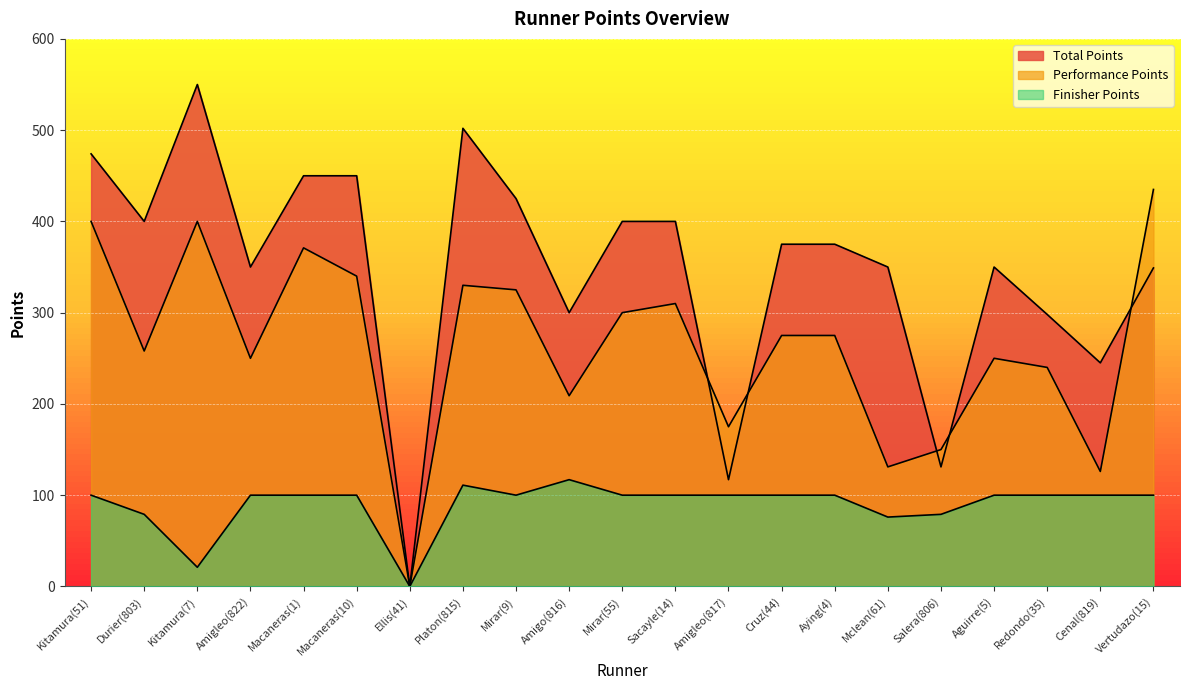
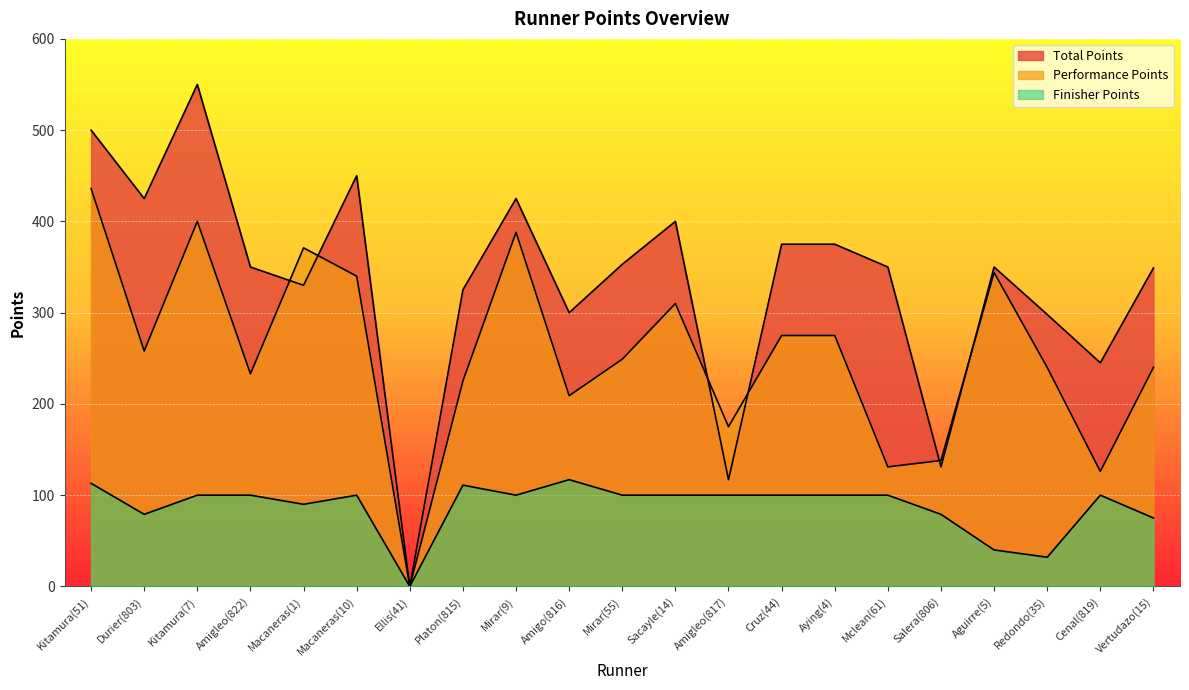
Total Points, Kitamura(51): 470 -> 500
Performance Points, Kitamura(51): 400 -> 440
Finisher Points, Kitamura(51): 100 -> 110
Total Points, Durier(803): 400 -> 430
Finisher Points, Kitamura(7): 20 -> 100
Performance Points, Amigleo(822): 250 -> 230
Total Points, Macaneras(1): 450 -> 330
Finisher Points, Macaneras(1): 100 -> 90
Total Points, Platon(815): 500 -> 330
Performance Points, Platon(815): 330 -> 230
Performance Points, Mirar(9): 330 -> 390
Total Points, Mirar(55): 400 -> 350
Performance Points, Mirar(55): 300 -> 250
Finisher Points, Mclean(61): 80 -> 100
Performance Points, Salera(806): 150 -> 140
Performance Points, Aguirre(5): 250 -> 340
Finisher Points, Aguirre(5): 100 -> 40
Finisher Points, Redondo(35): 100 -> 30
Performance Points, Vertudazo(15): 440 -> 240
Finisher Points, Vertudazo(15): 100 -> 80
